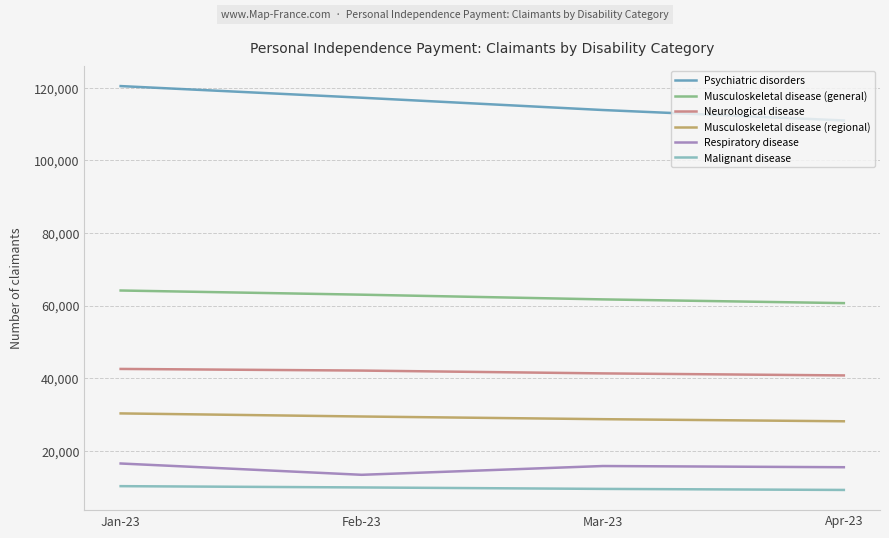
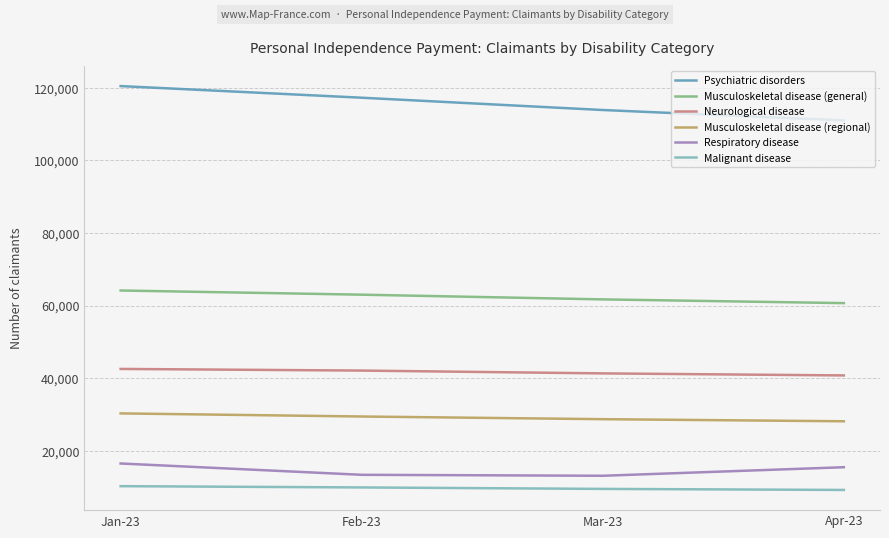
Respiratory disease, Mar-23: 16,000 -> 13,000
